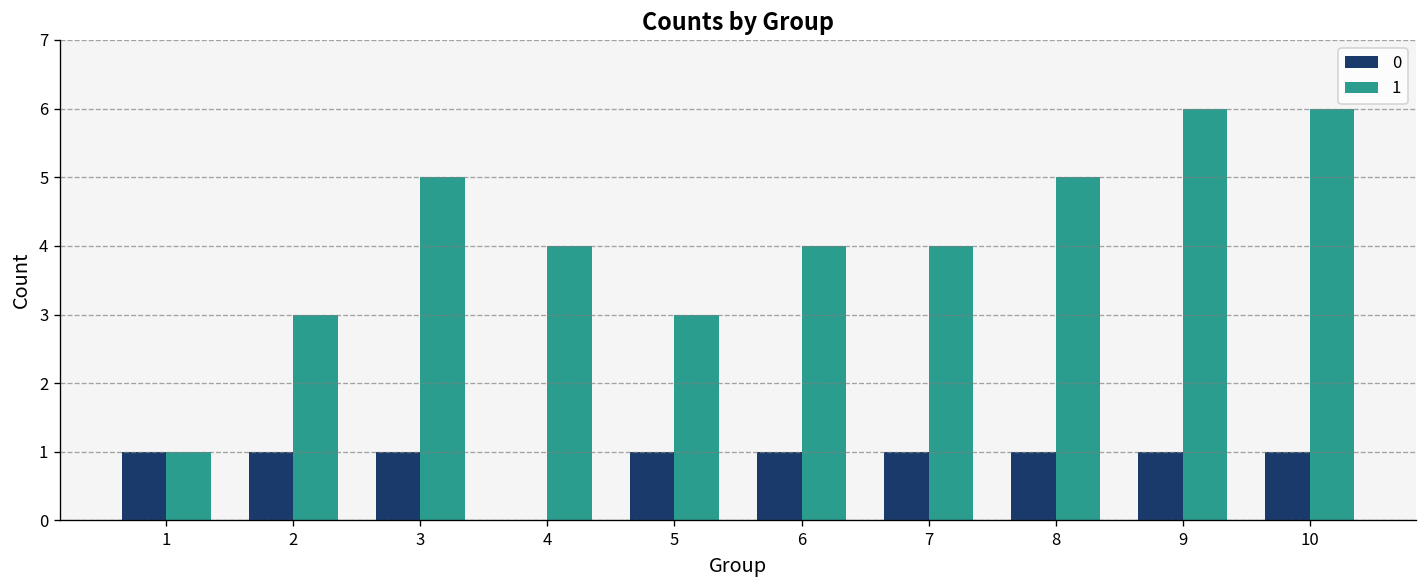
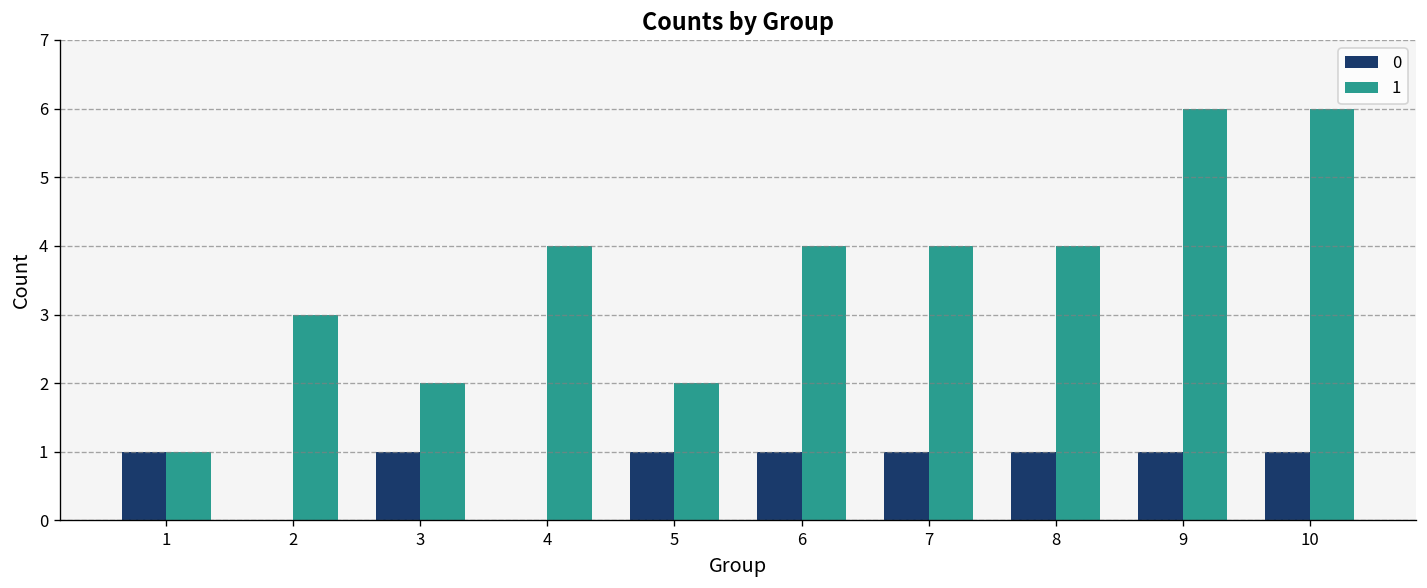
0, 2: 1 -> 0
1, 3: 5 -> 2
1, 5: 3 -> 2
1, 8: 5 -> 4
